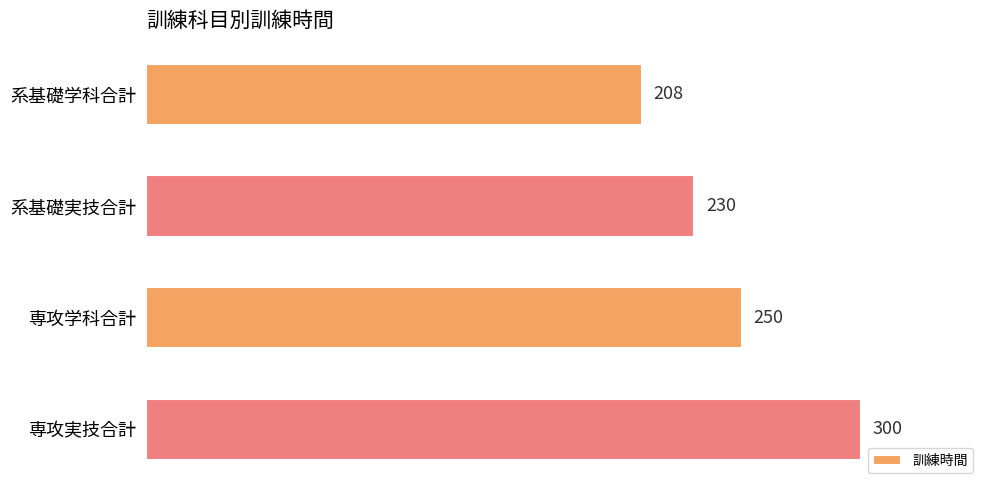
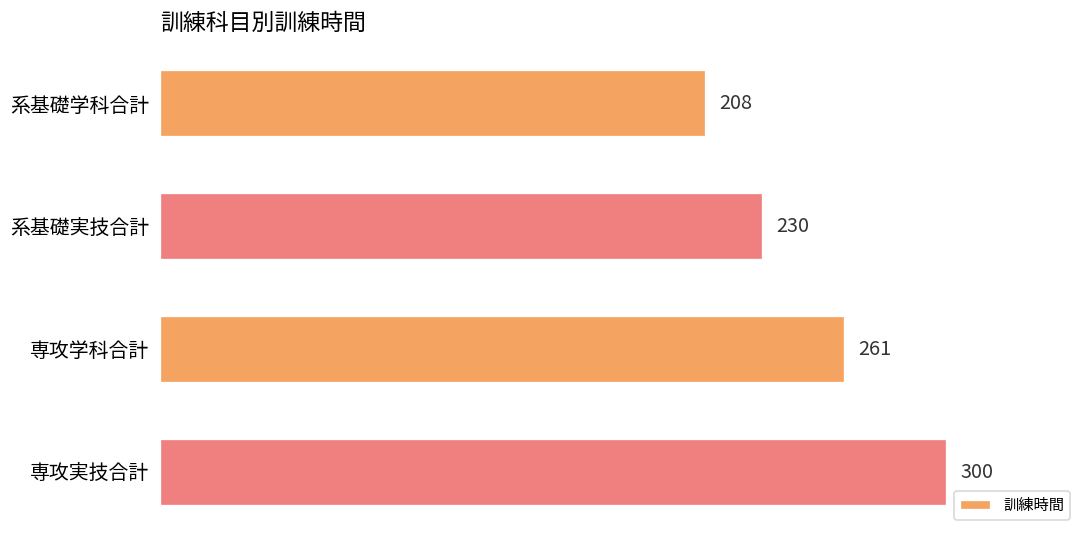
専攻学科合計: 250 -> 261
